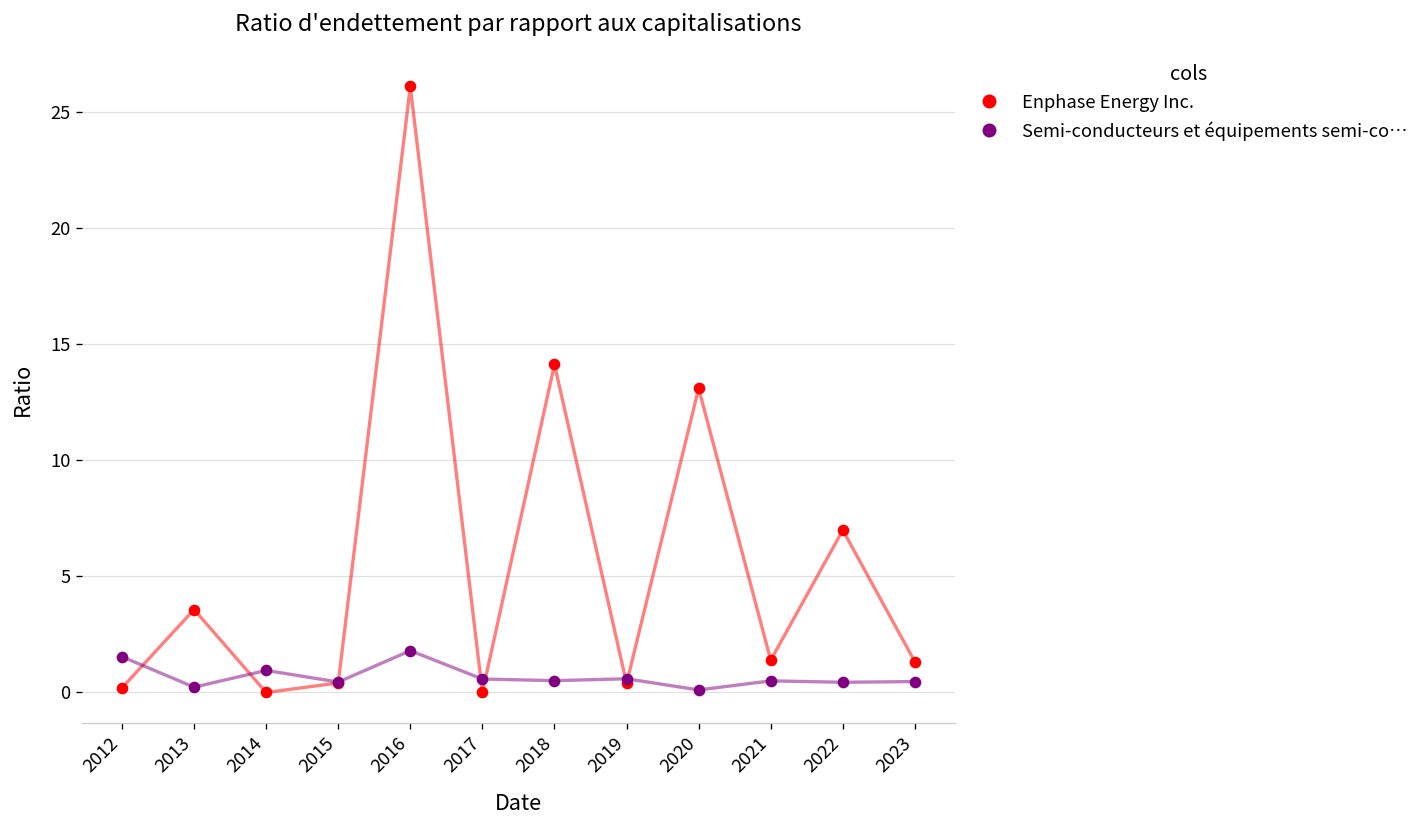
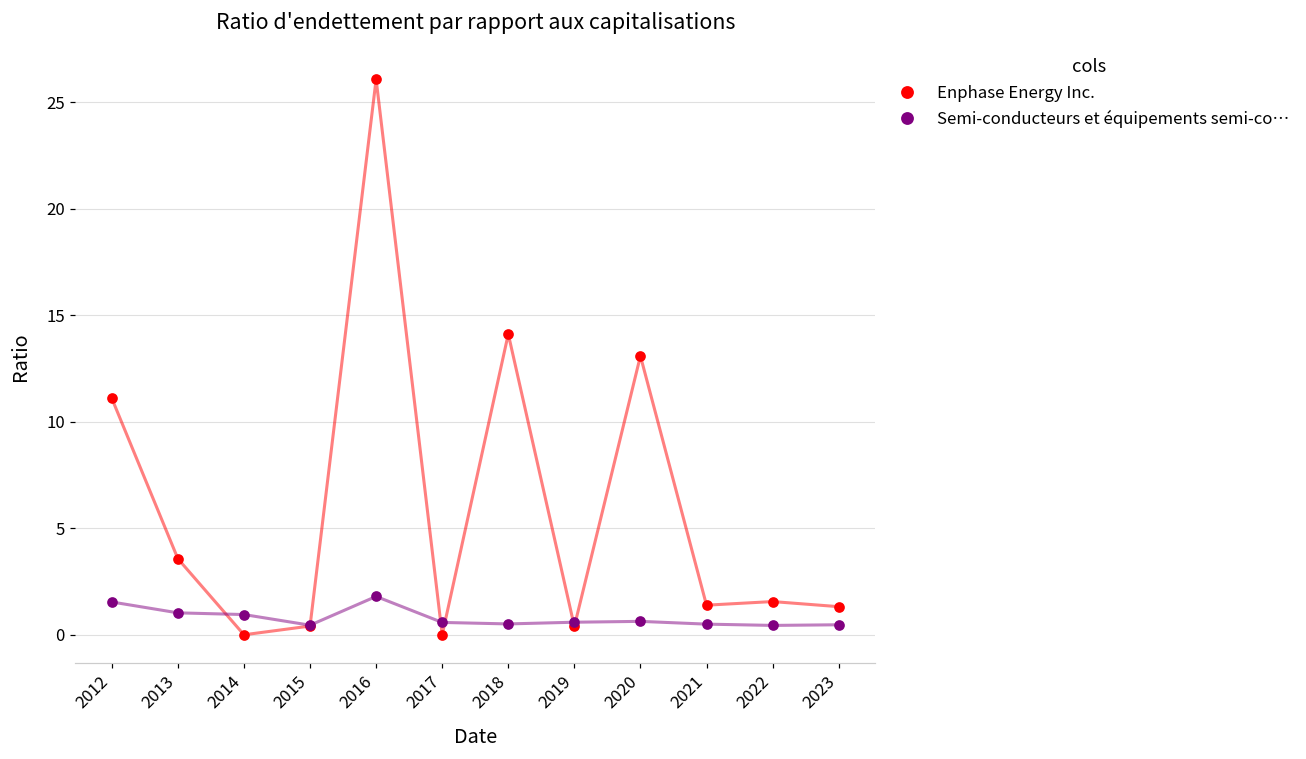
Enphase Energy Inc., 2012: 0.2 -> 11.1
Semi-conducteurs et équipements semi-co…, 2013: 0.2 -> 1.0
Semi-conducteurs et équipements semi-co…, 2020: 0.1 -> 0.6
Enphase Energy Inc., 2022: 7.0 -> 1.6
